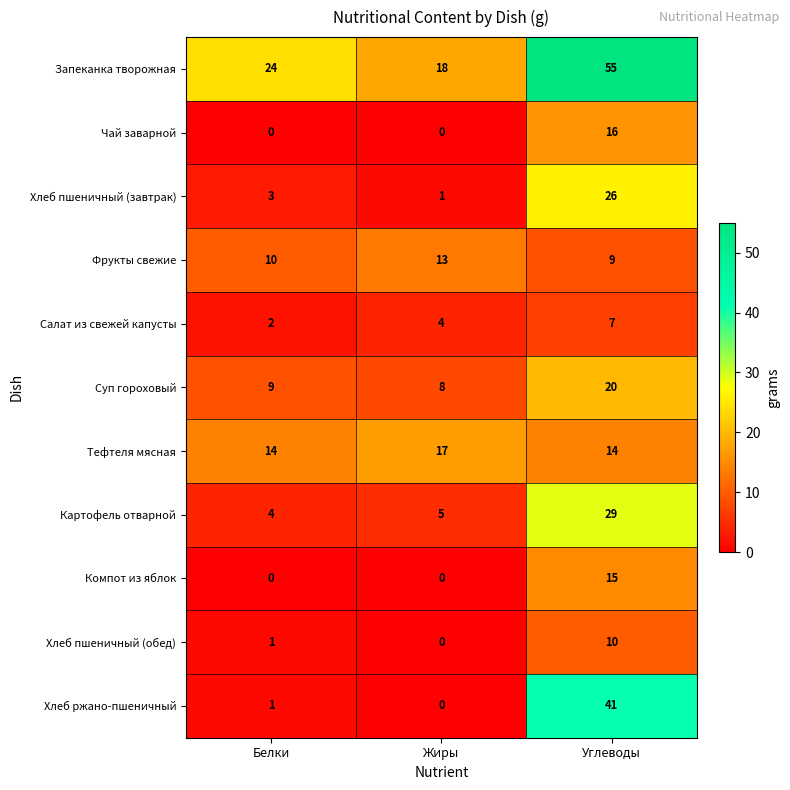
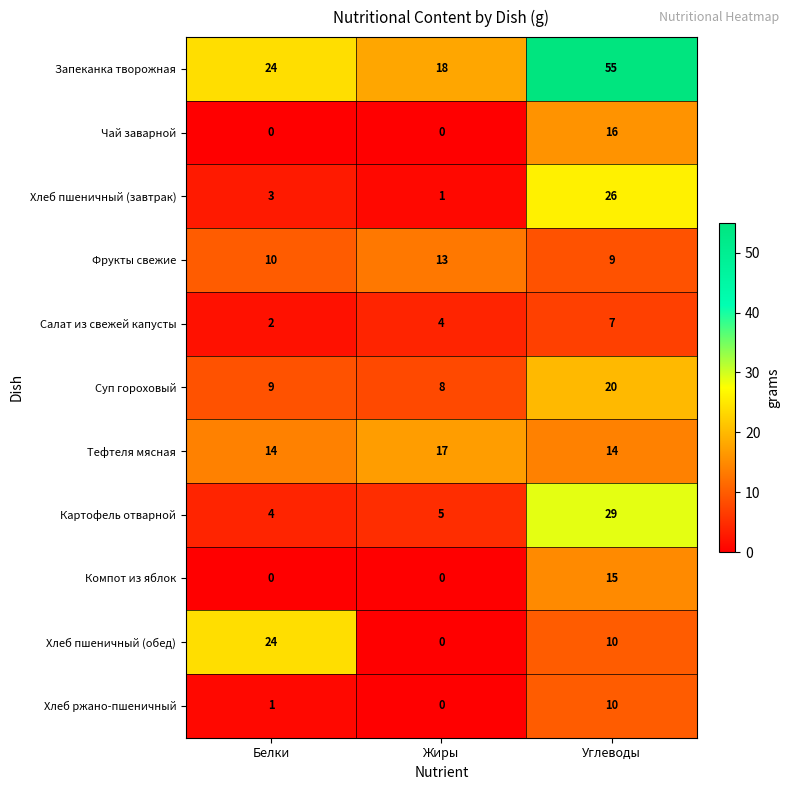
Хлеб пшеничный (обед), Белки: 1 -> 24
Хлеб ржано-пшеничный, Углеводы: 41 -> 10
